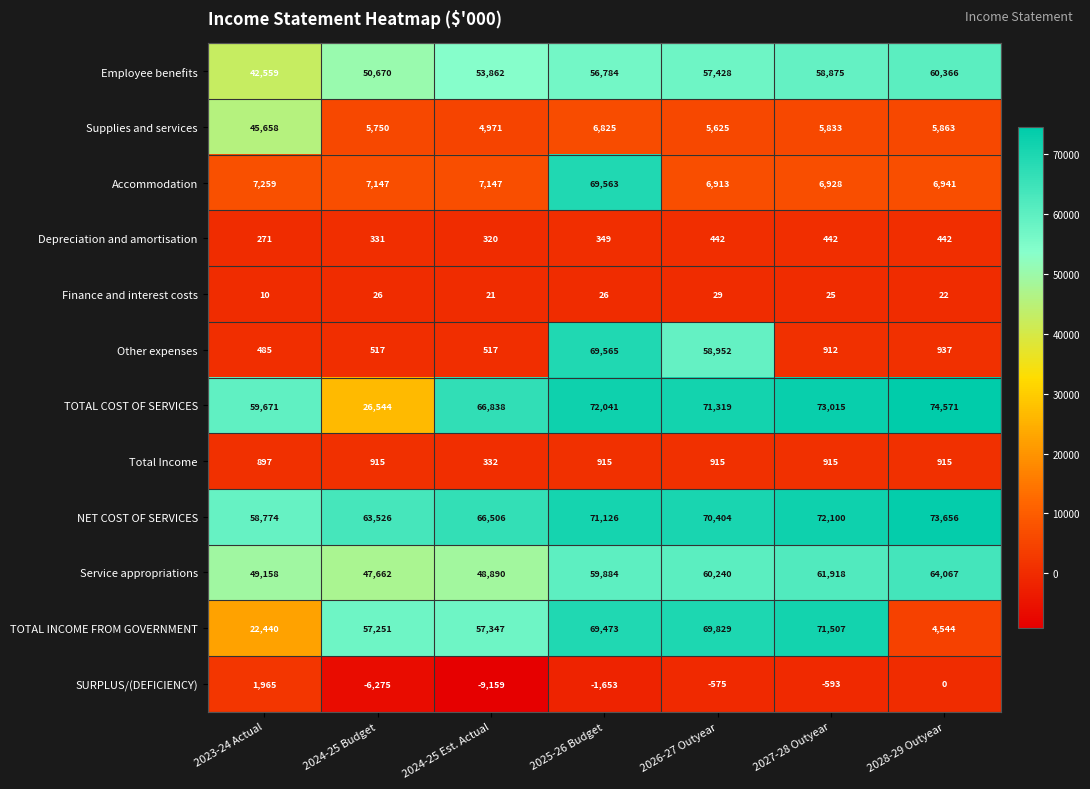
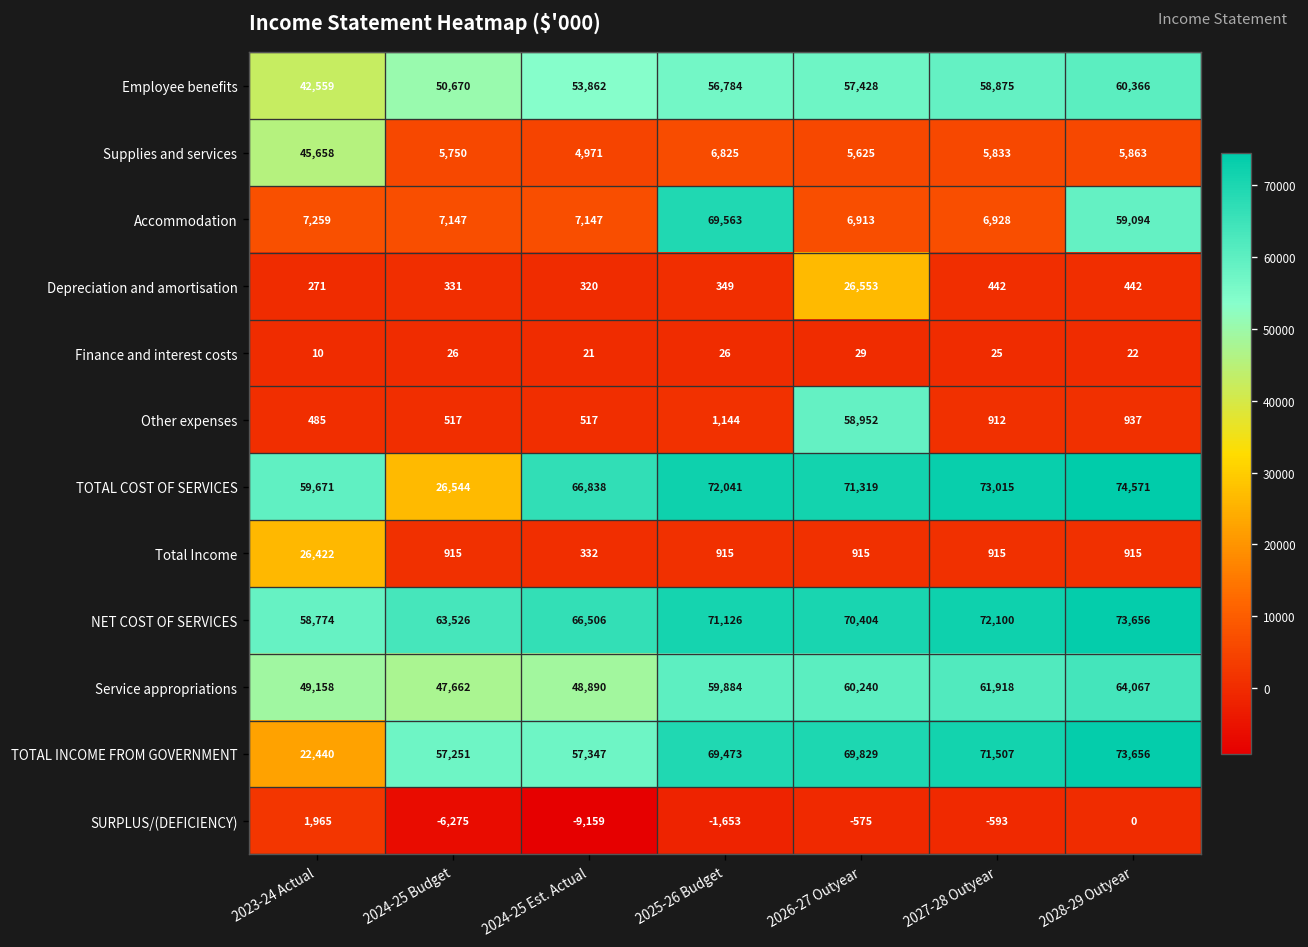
Accommodation, 2028-29 Outyear: 6,941 -> 59,094
Depreciation and amortisation, 2026-27 Outyear: 442 -> 26,553
Other expenses, 2025-26 Budget: 69,565 -> 1,144
Total Income, 2023-24 Actual: 897 -> 26,422
TOTAL INCOME FROM GOVERNMENT, 2028-29 Outyear: 4,544 -> 73,656
